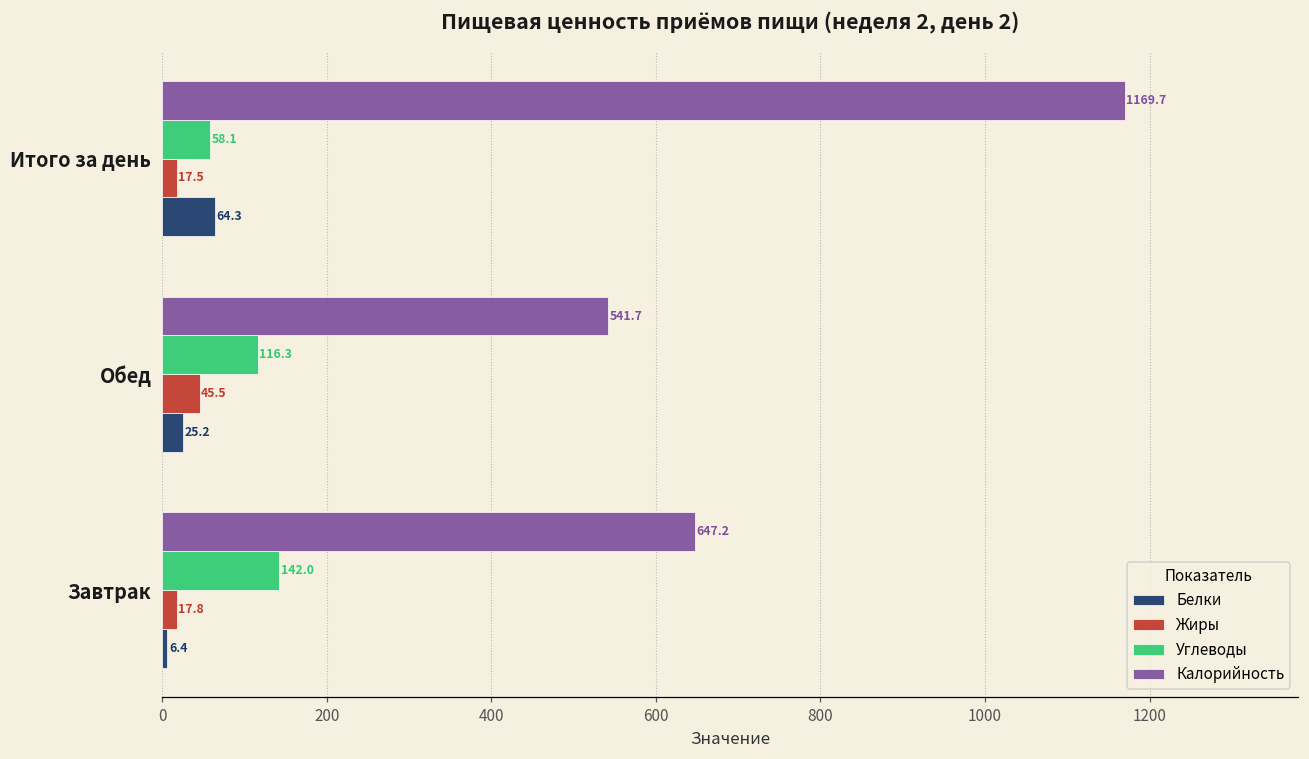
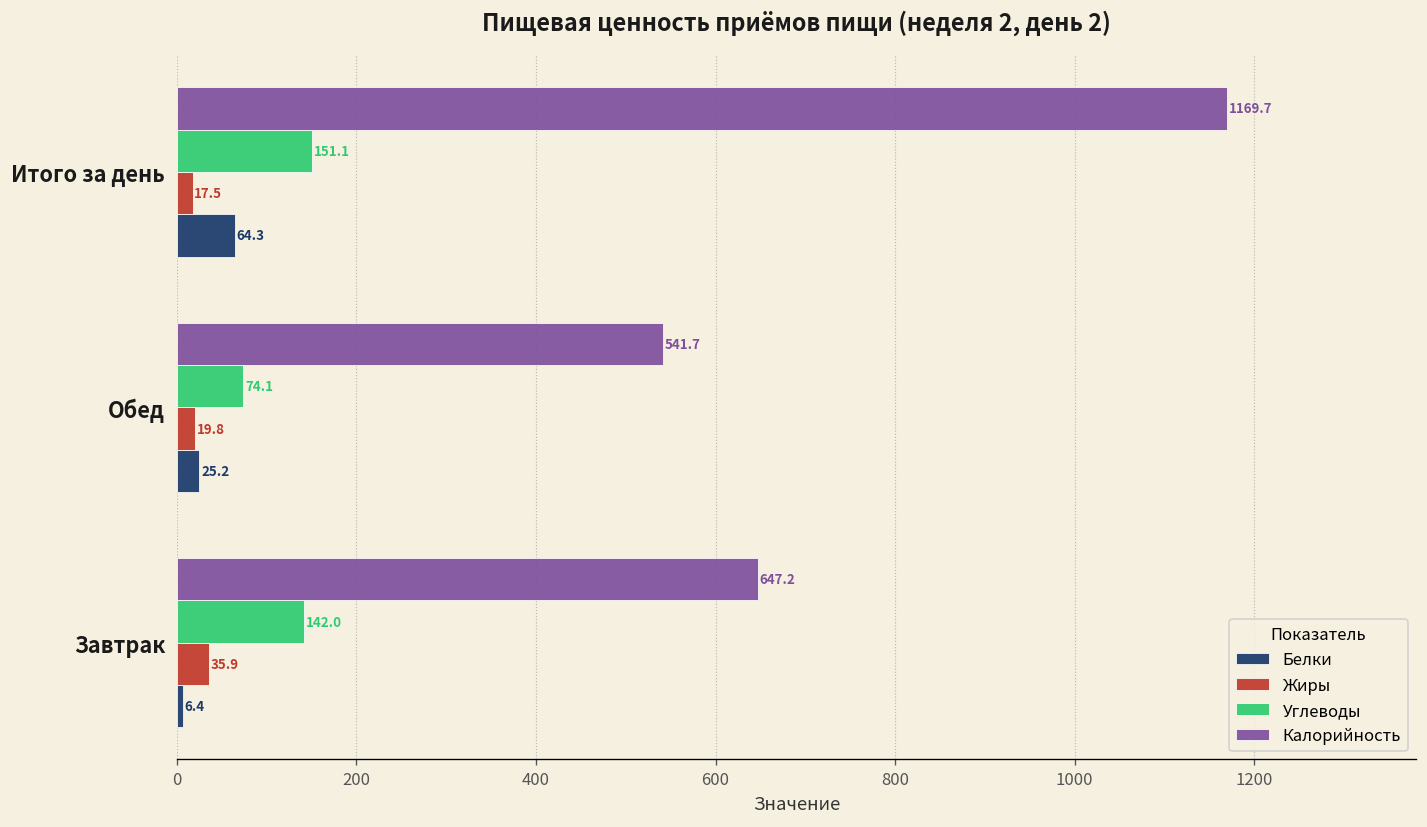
Углеводы, Итого за день: 58.1 -> 151.1
Углеводы, Обед: 116.3 -> 74.1
Жиры, Обед: 45.5 -> 19.8
Жиры, Завтрак: 17.8 -> 35.9
